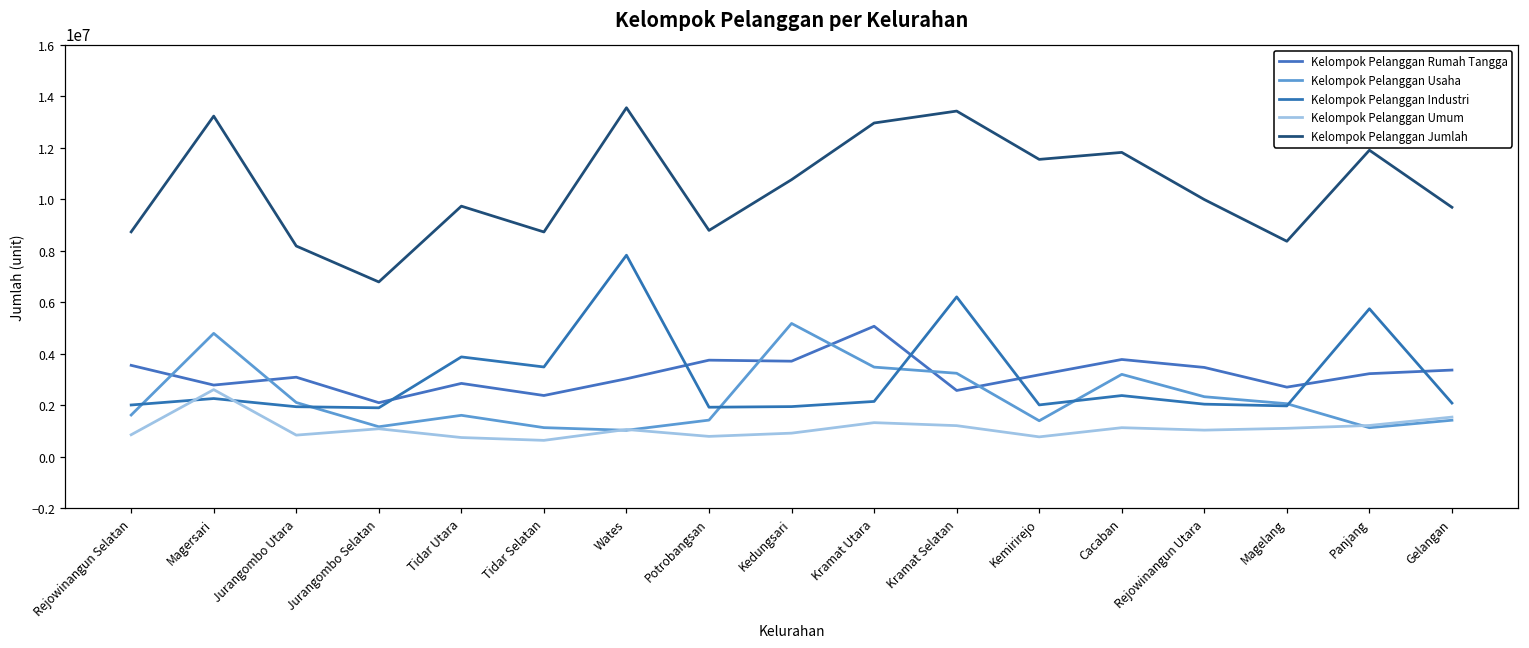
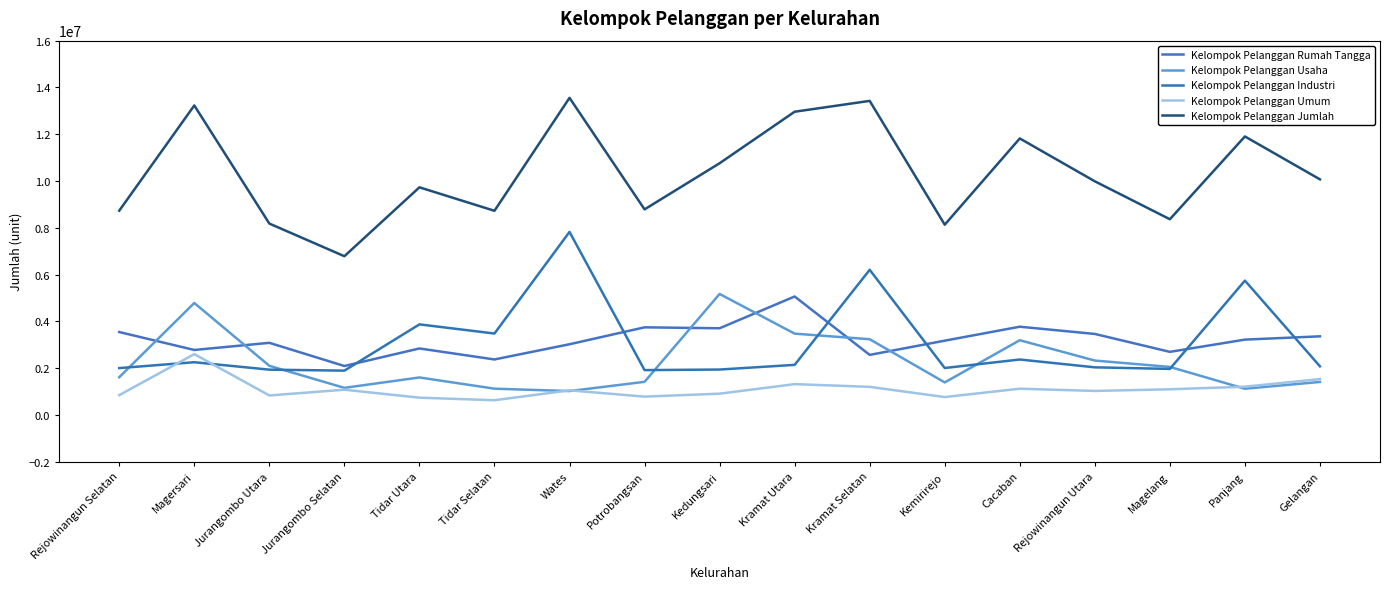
Kelompok Pelanggan Jumlah, Kemirirejo: 11500000 -> 8100000
Kelompok Pelanggan Jumlah, Gelangan: 9700000 -> 10100000
